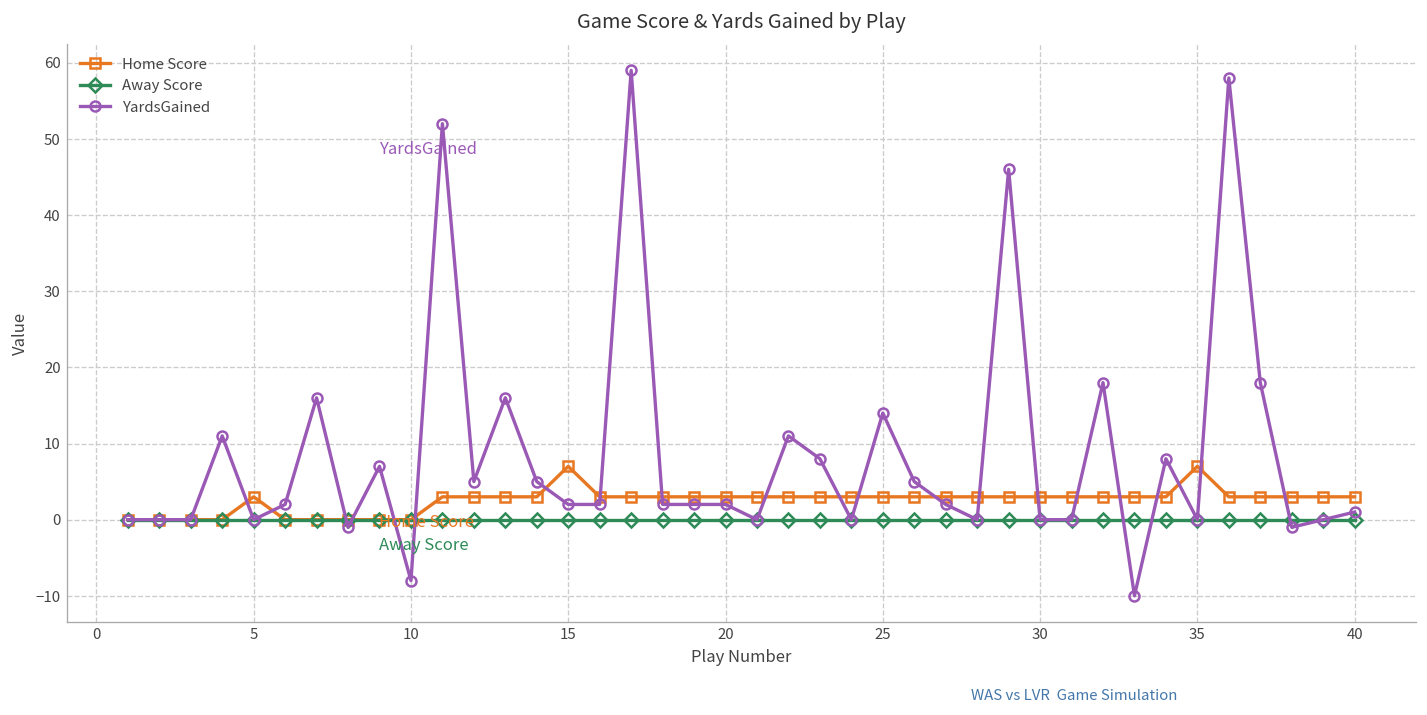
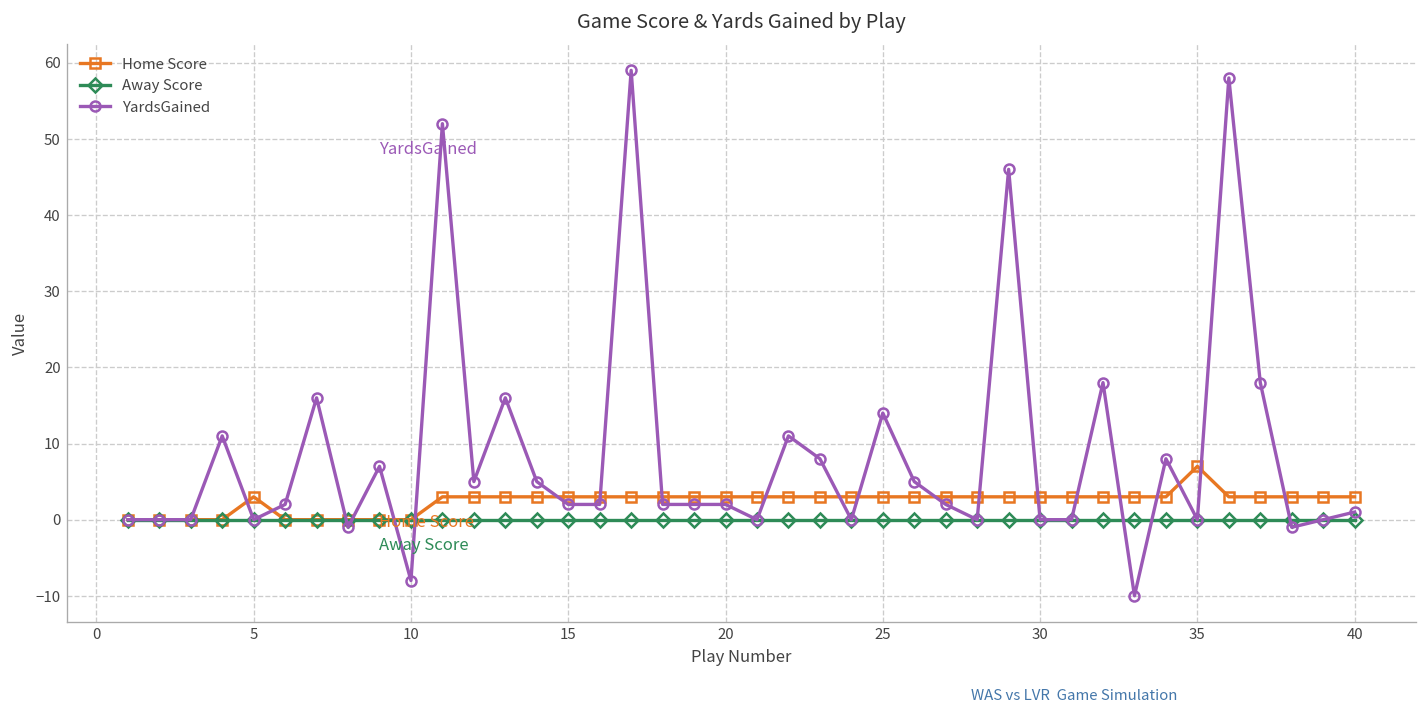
Home Score, 15: 7 -> 3
